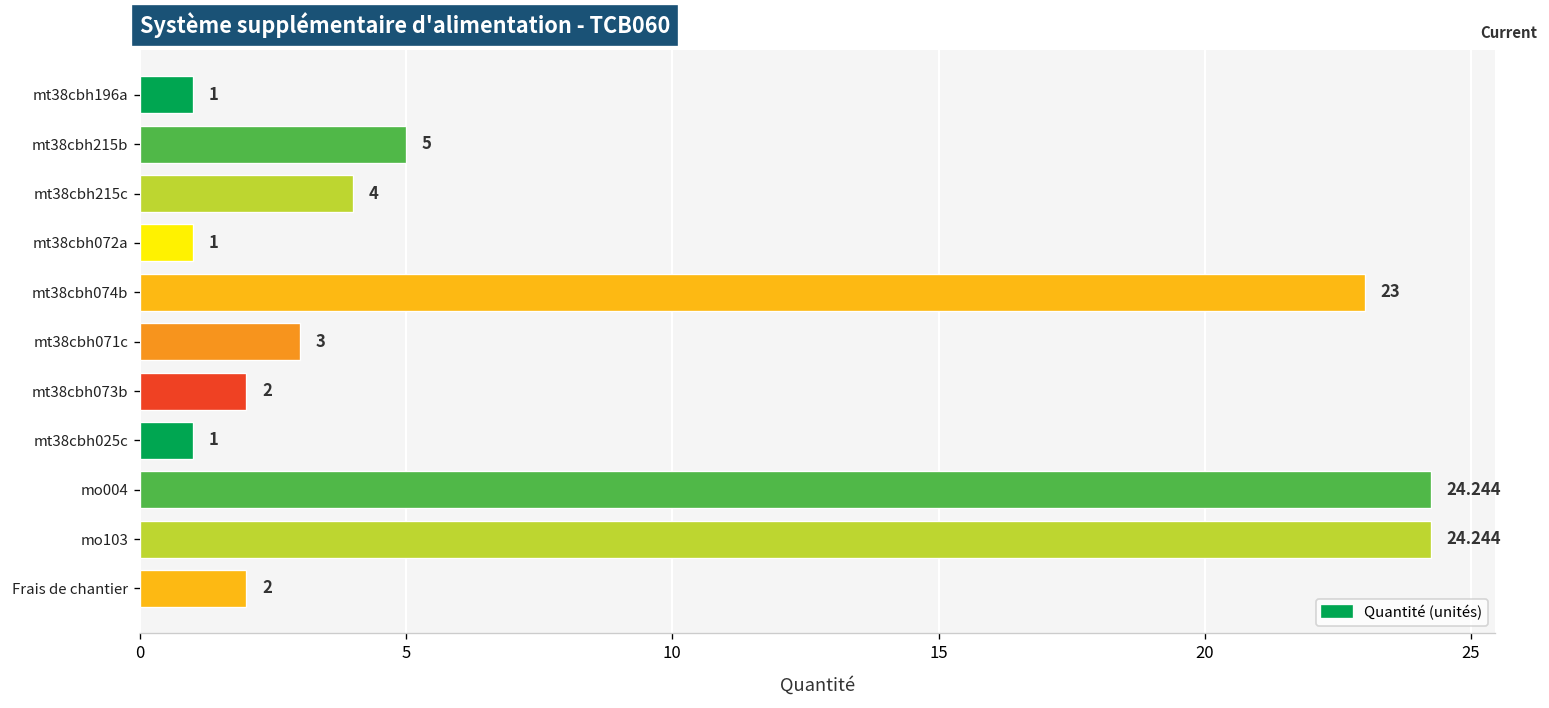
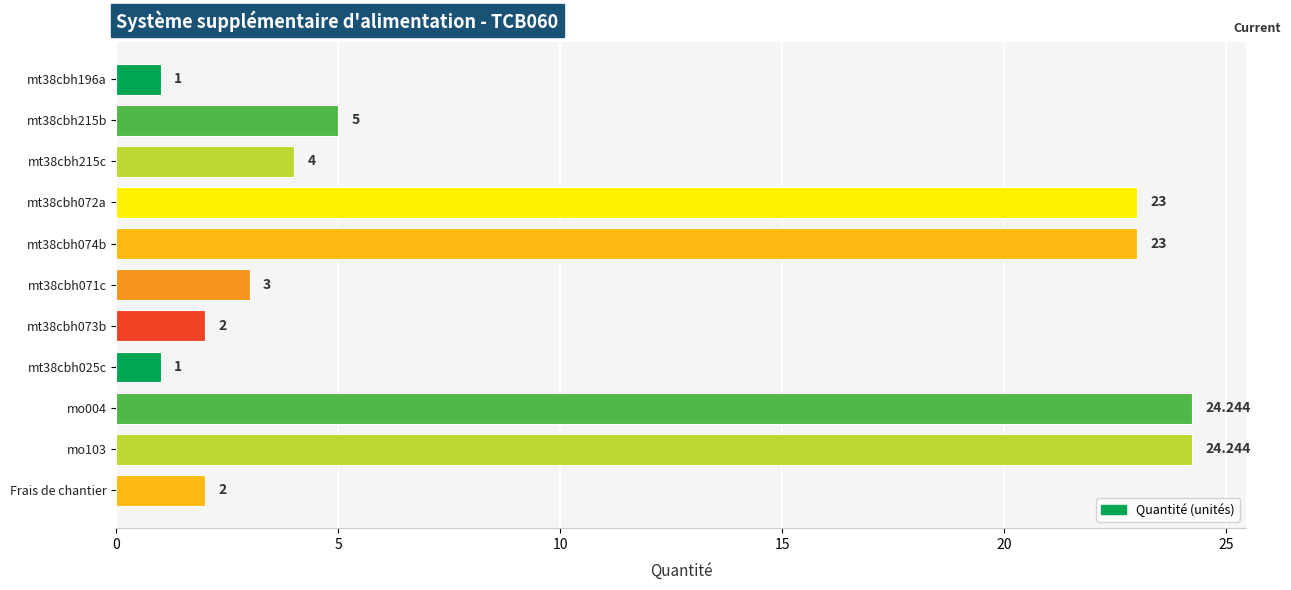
mt38cbh072a: 1 -> 23
